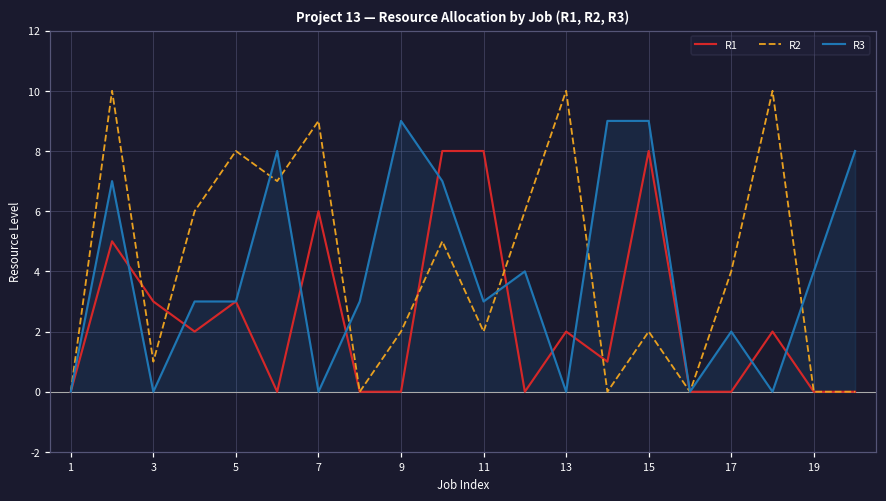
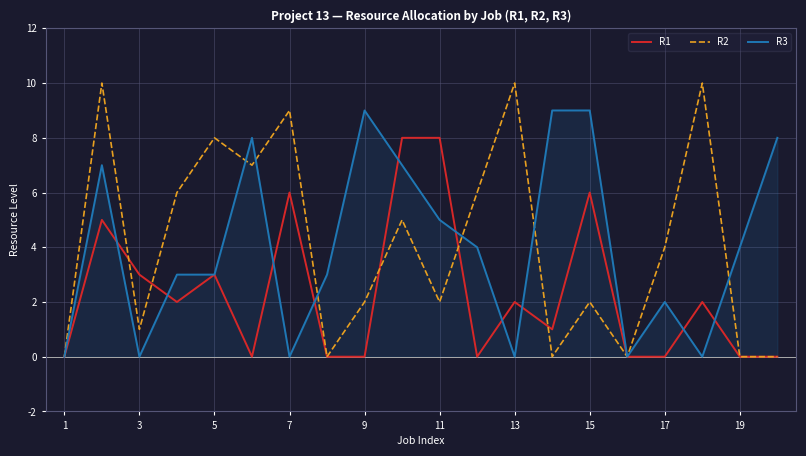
R3, 11: 3 -> 5
R1, 15: 8 -> 6
